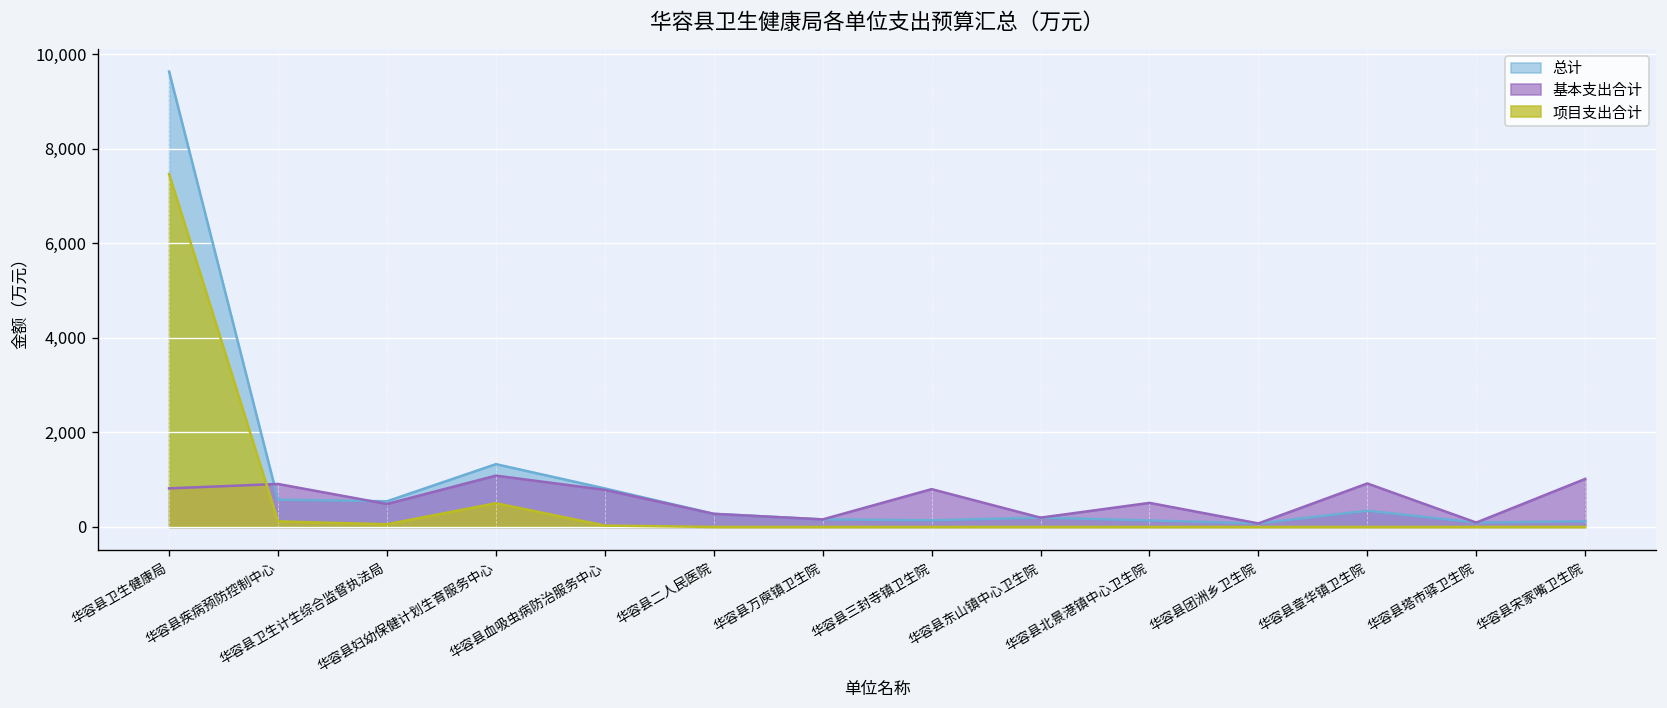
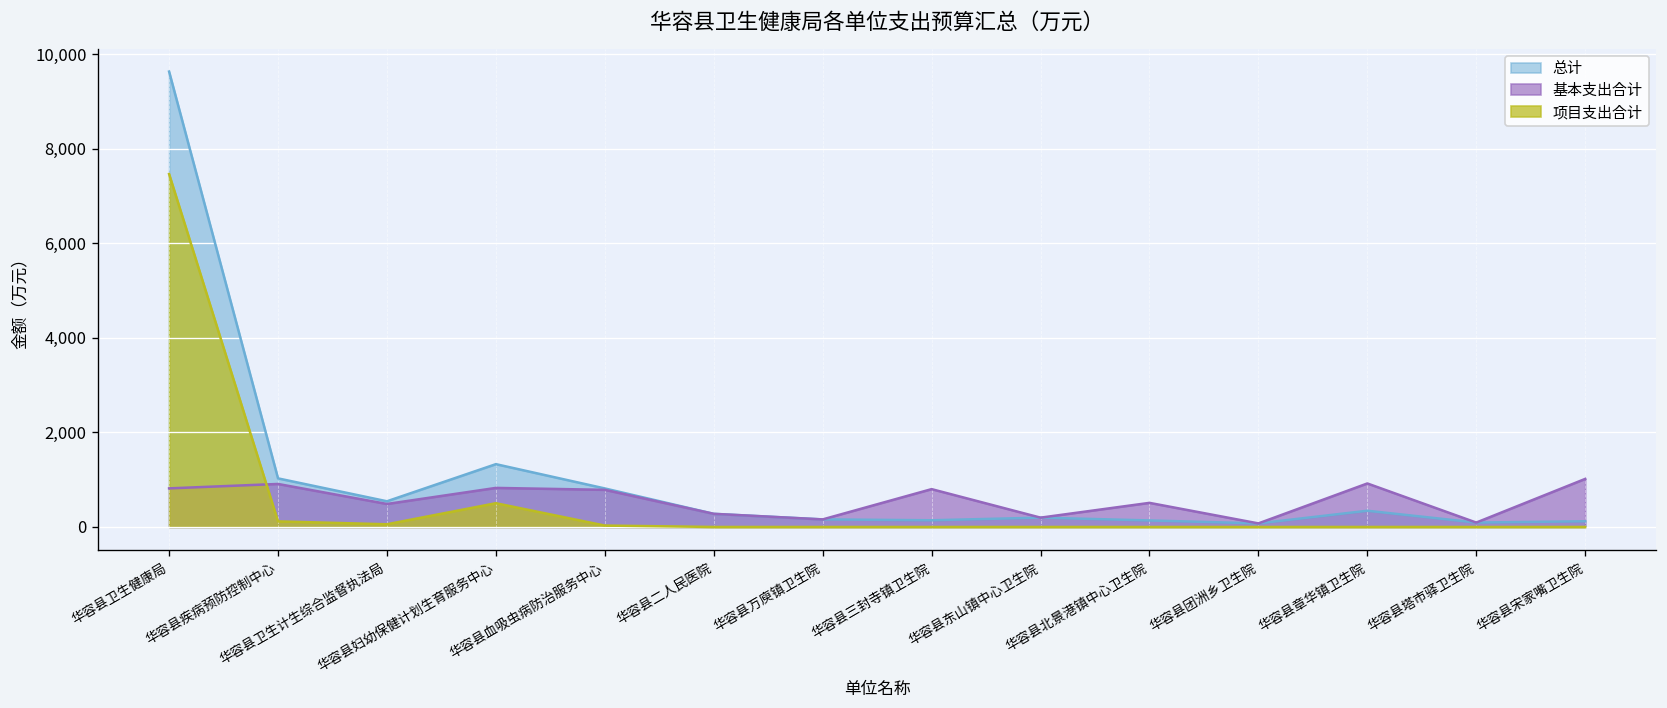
总计, 华容县疾病预防控制中心: 600 -> 1,000
基本支出合计, 华容县妇幼保健计划生育服务中心: 1,100 -> 800
